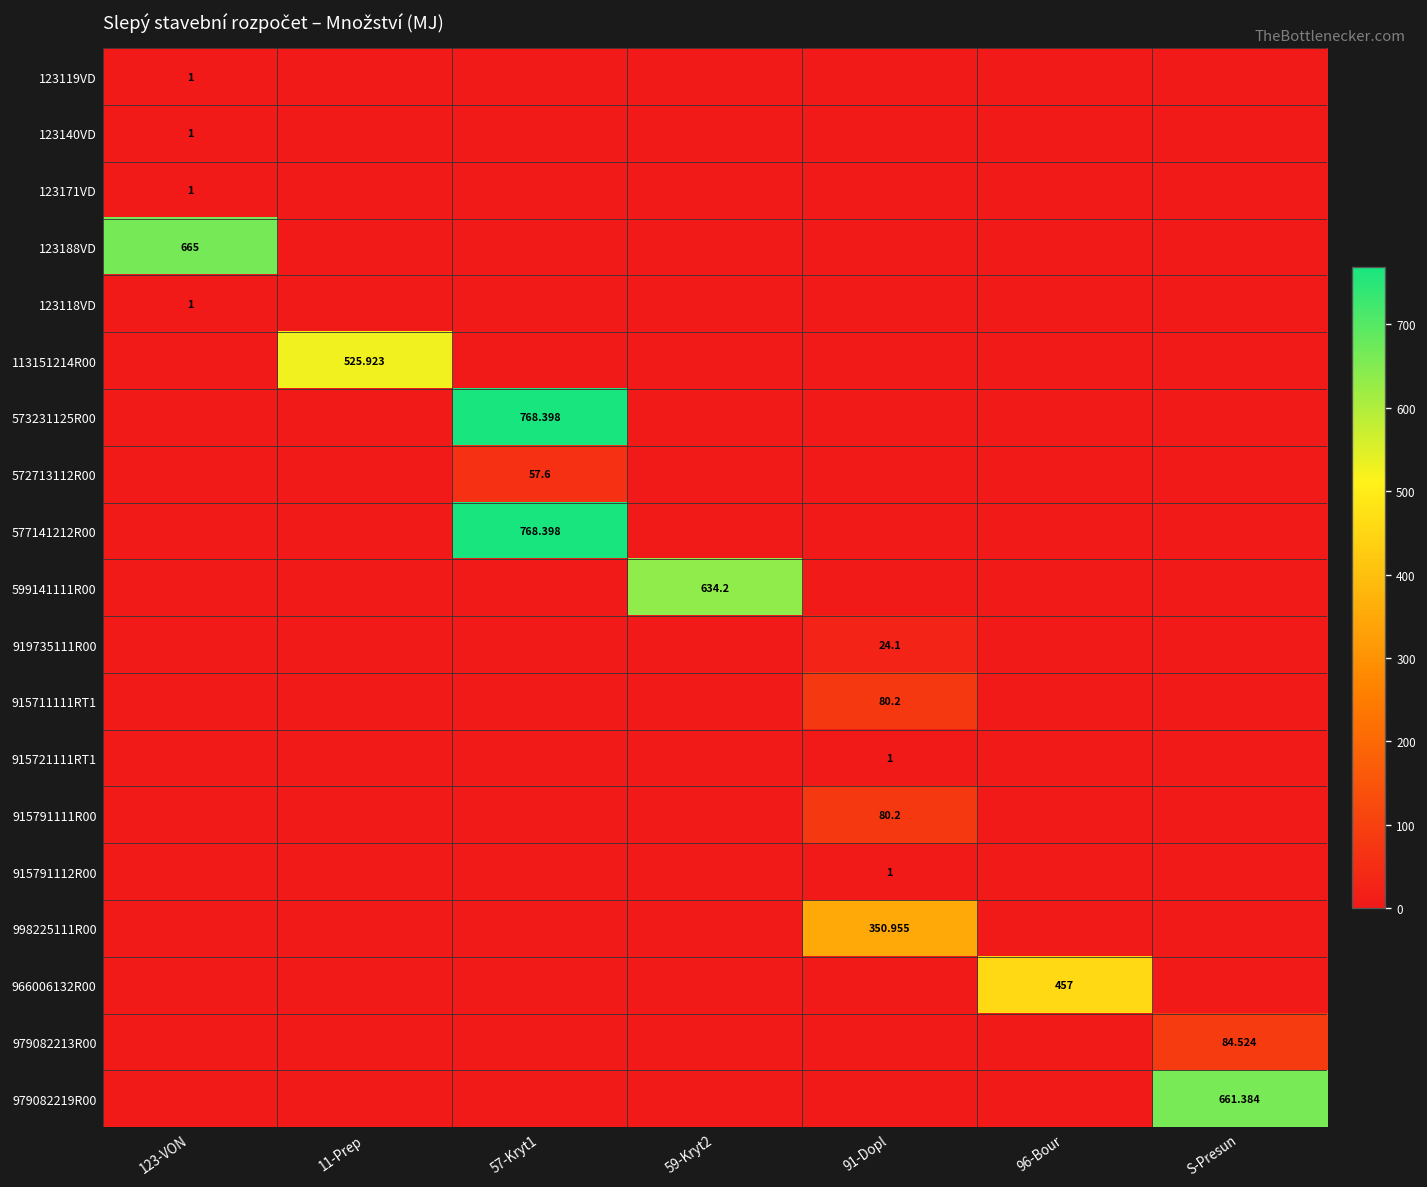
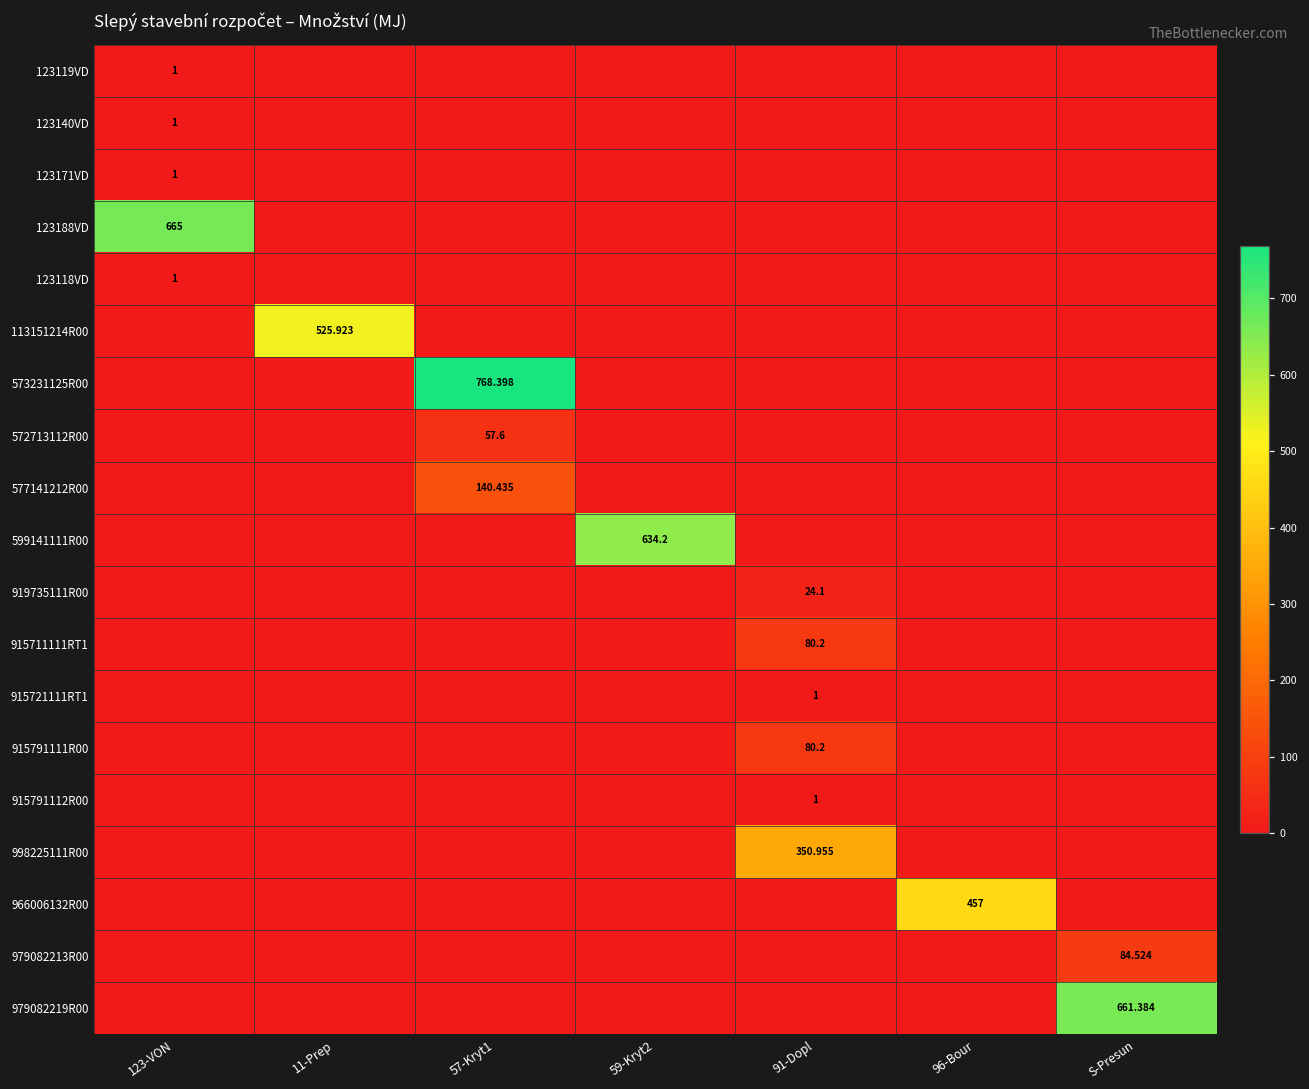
577141212R00, 57-Kryt1: 768.398 -> 140.435
